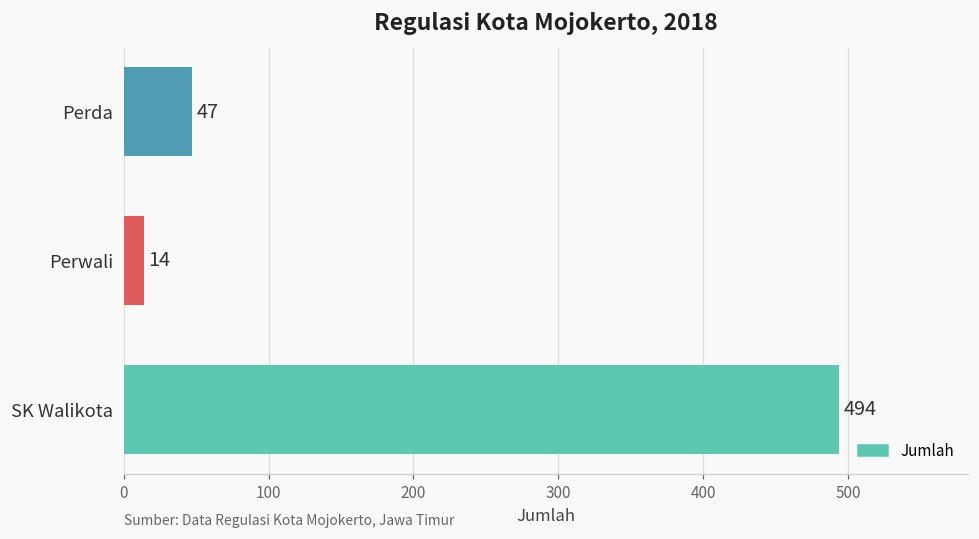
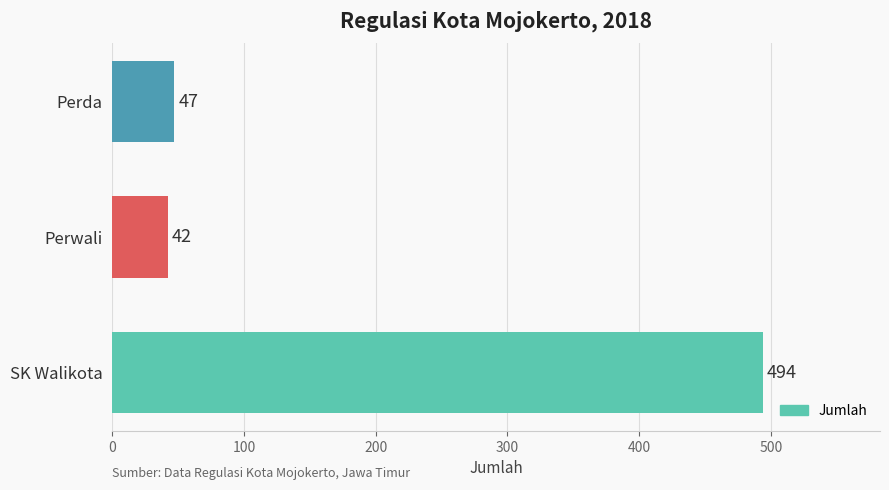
Perwali: 14 -> 42
